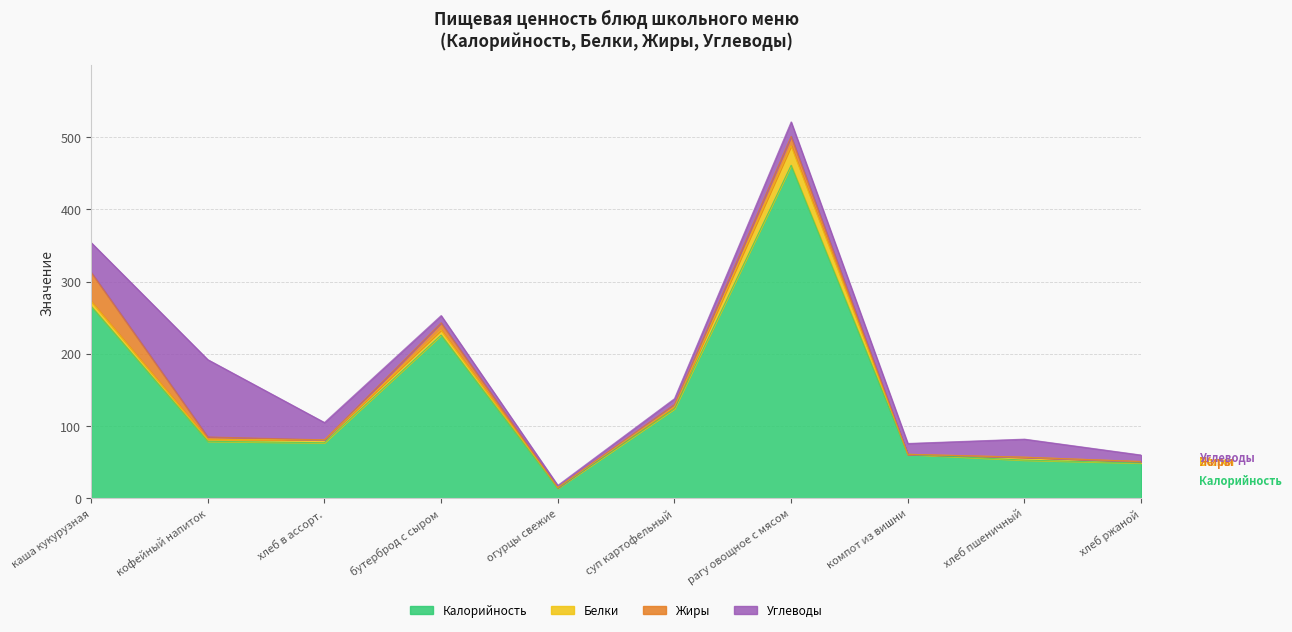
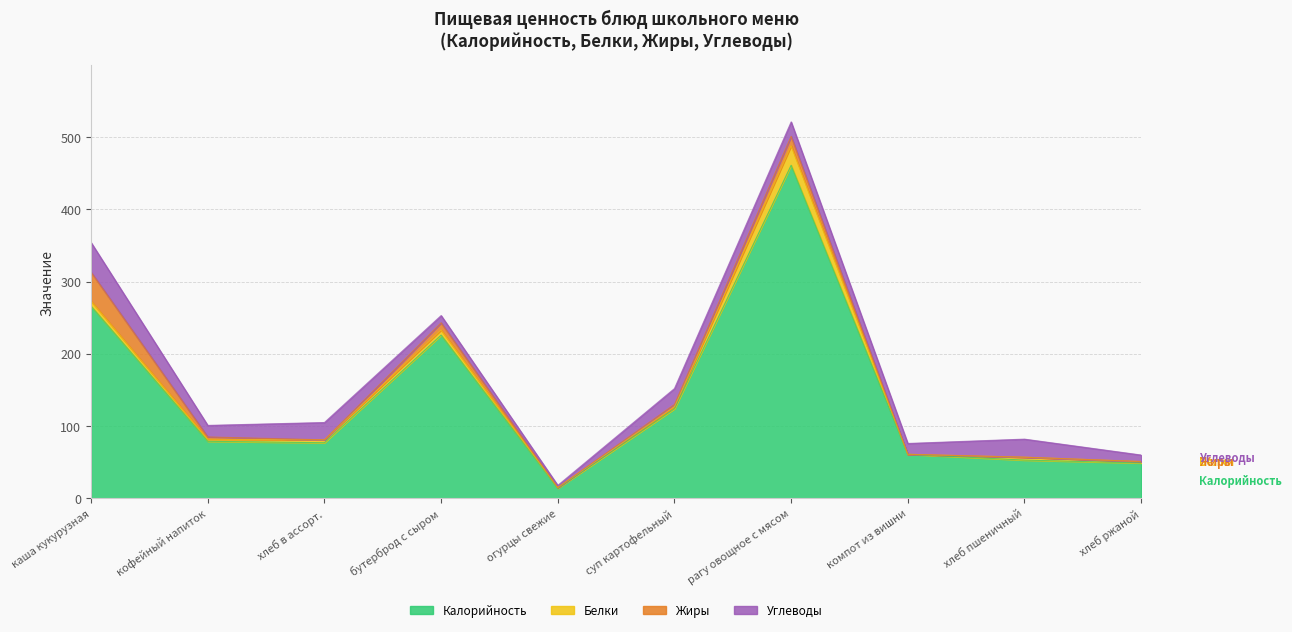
Углеводы, кофейный напиток: 110 -> 20
Углеводы, суп картофельный: 10 -> 20
